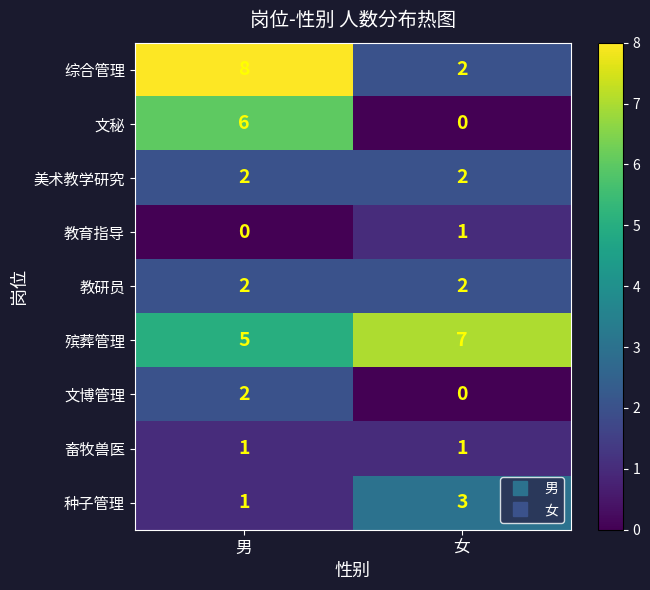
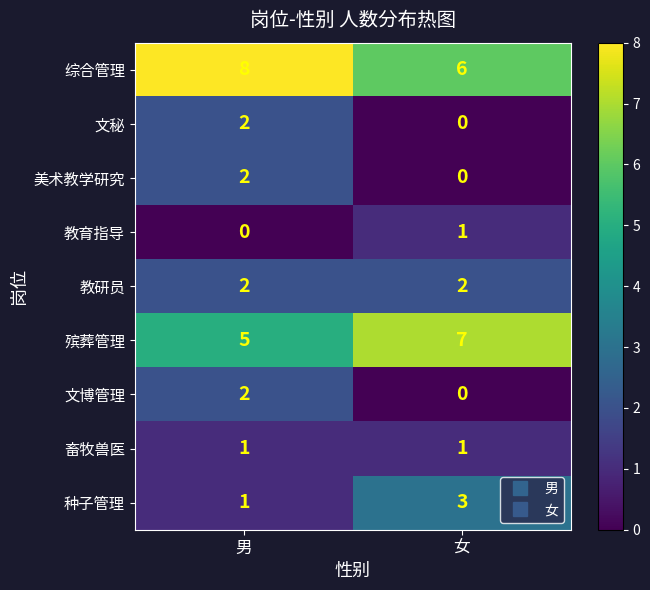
综合管理, 女: 2 -> 6
文秘, 男: 6 -> 2
美术教学研究, 女: 2 -> 0
